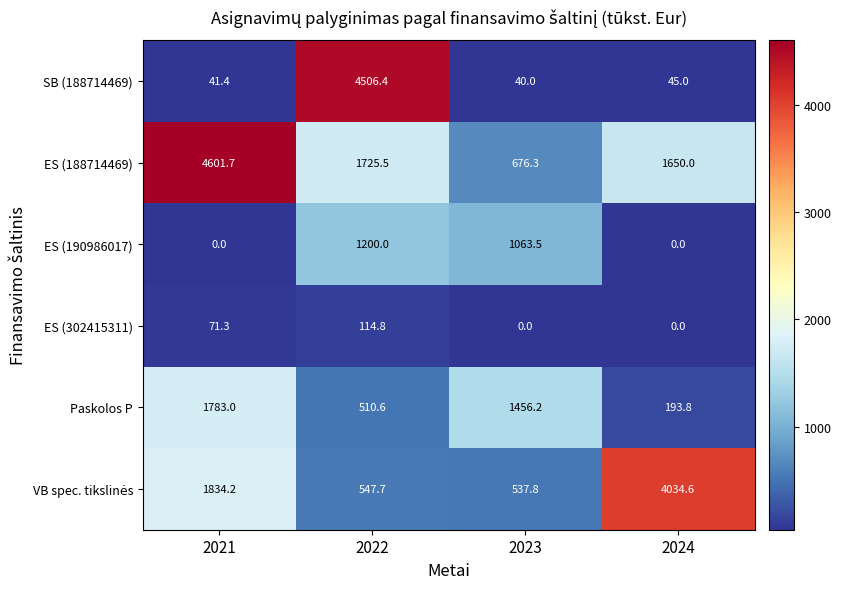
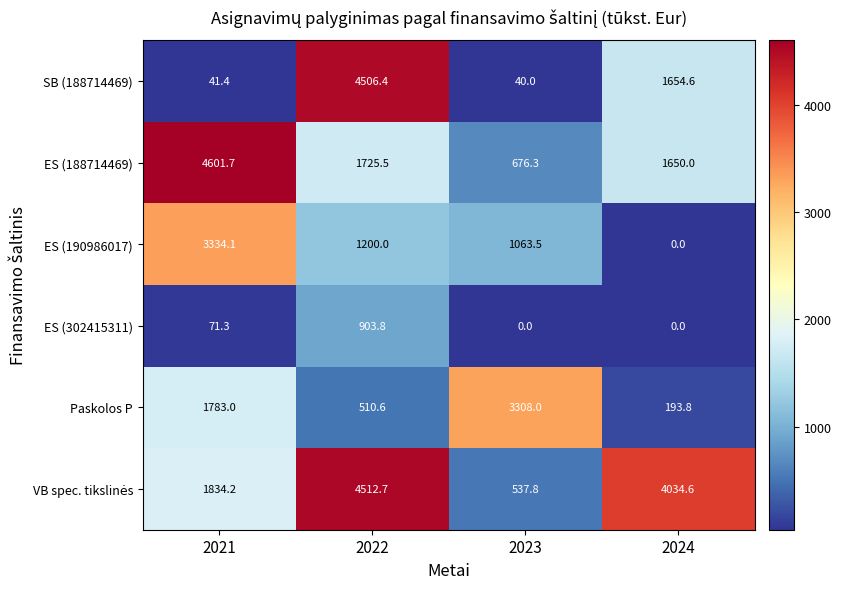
SB (188714469), 2024: 45.0 -> 1654.6
ES (190986017), 2021: 0.0 -> 3334.1
ES (302415311), 2022: 114.8 -> 903.8
Paskolos P, 2023: 1456.2 -> 3308.0
VB spec. tikslinės, 2022: 547.7 -> 4512.7
